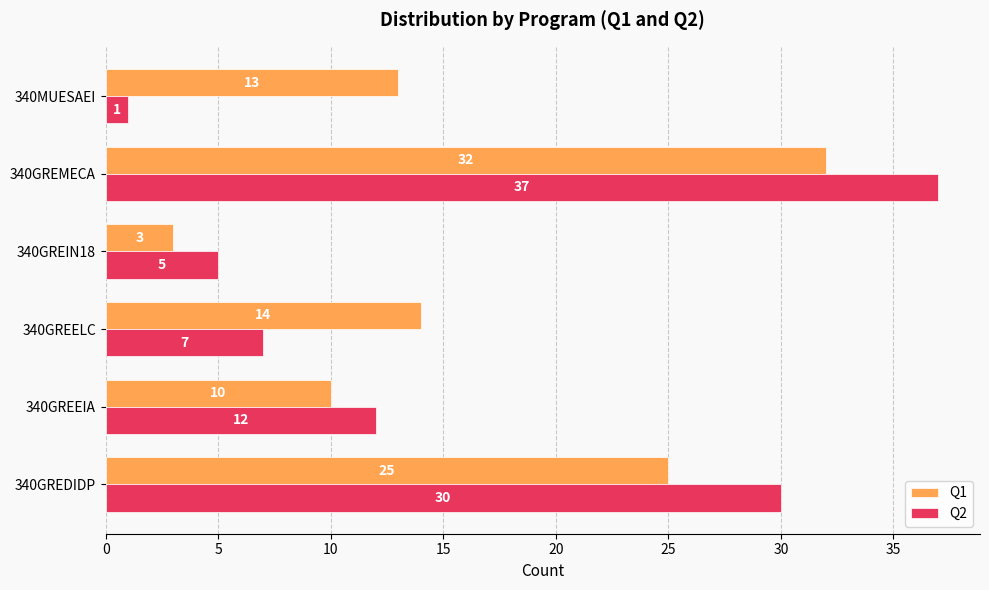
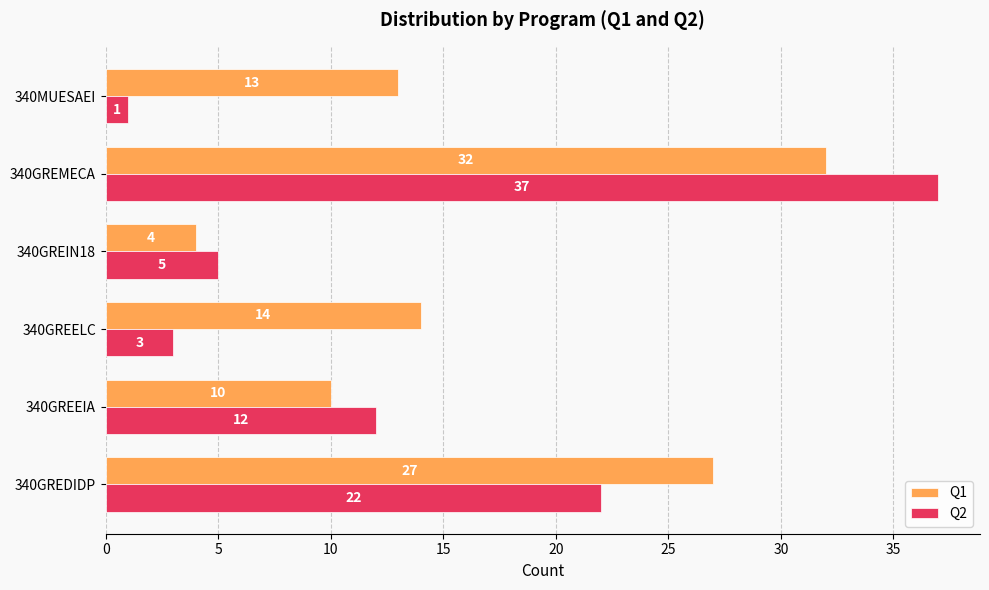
Q1, 340GREIN18: 3 -> 4
Q2, 340GREELC: 7 -> 3
Q1, 340GREDIDP: 25 -> 27
Q2, 340GREDIDP: 30 -> 22
